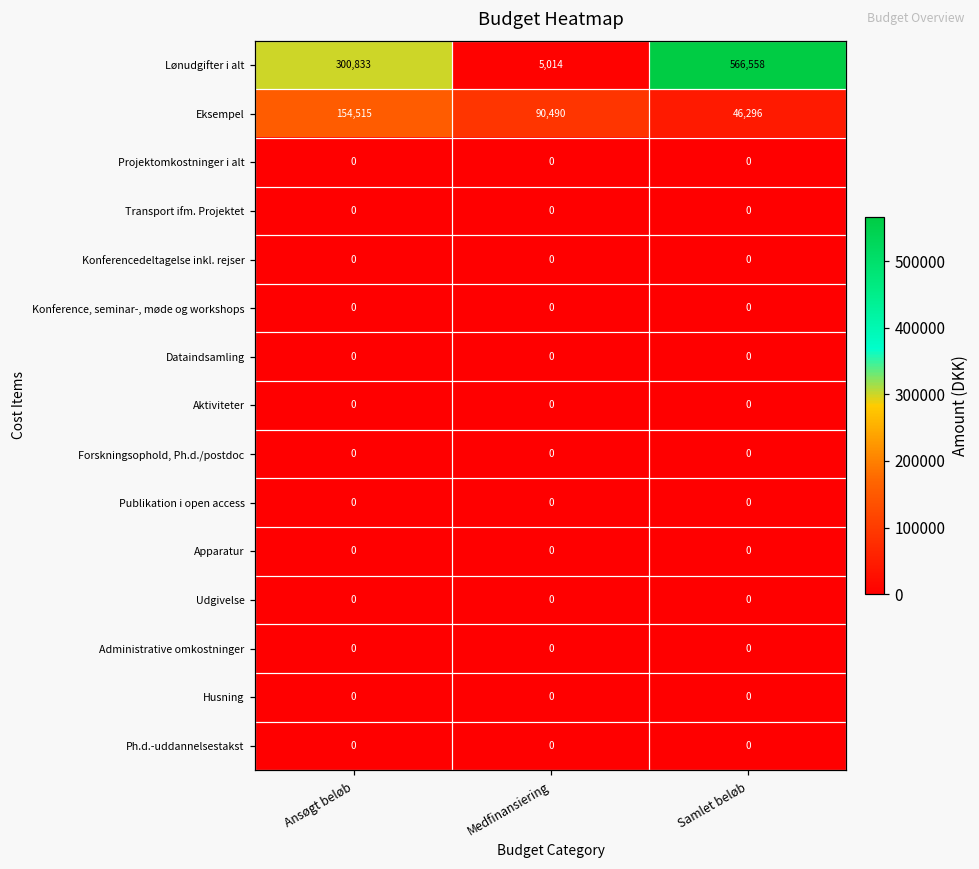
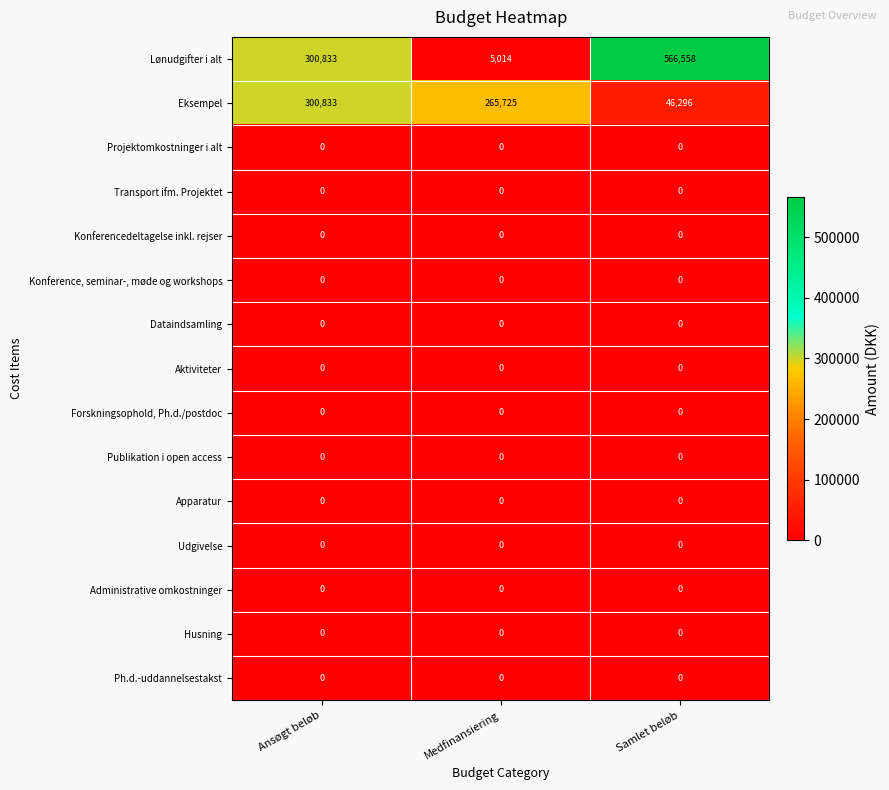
Eksempel, Ansøgt beløb: 154,515 -> 300,833
Eksempel, Medfinansiering: 90,490 -> 265,725
